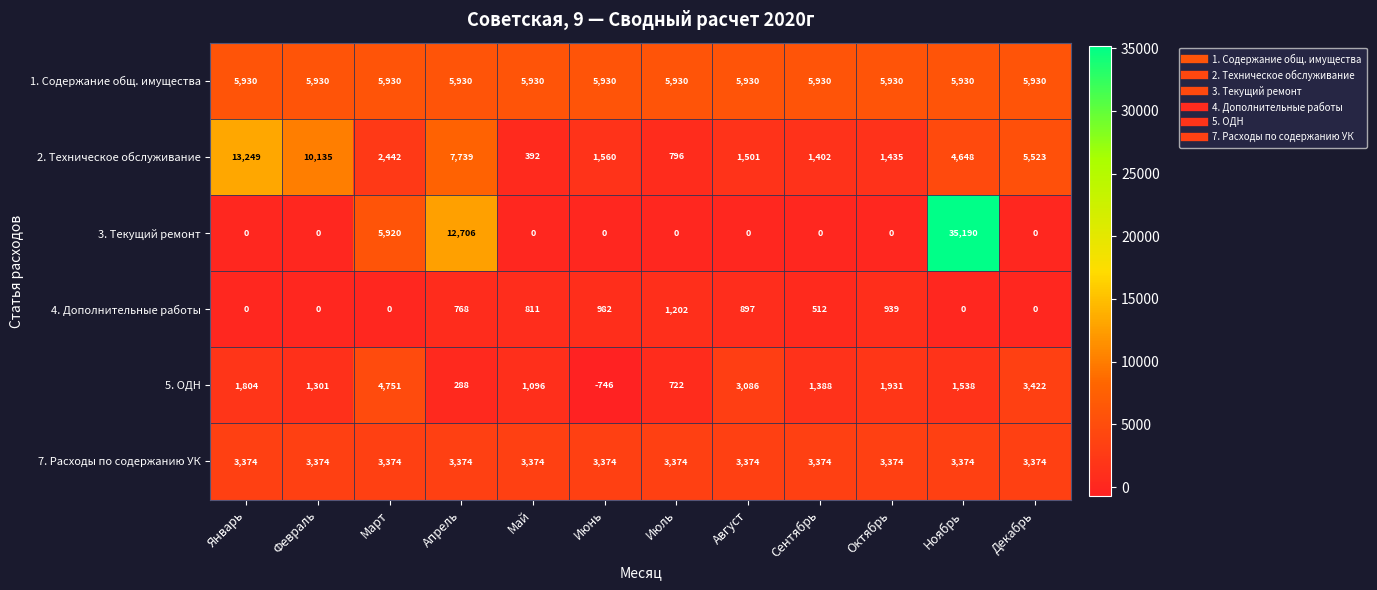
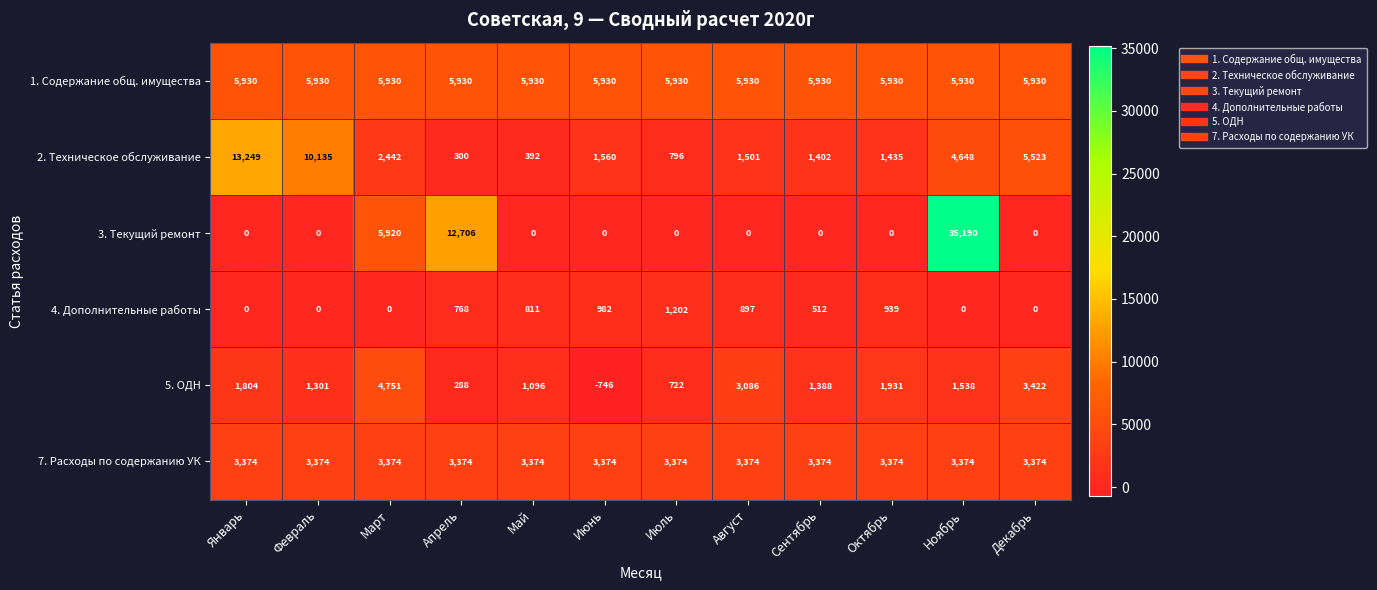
2. Техническое обслуживание, Апрель: 7,739 -> 300
